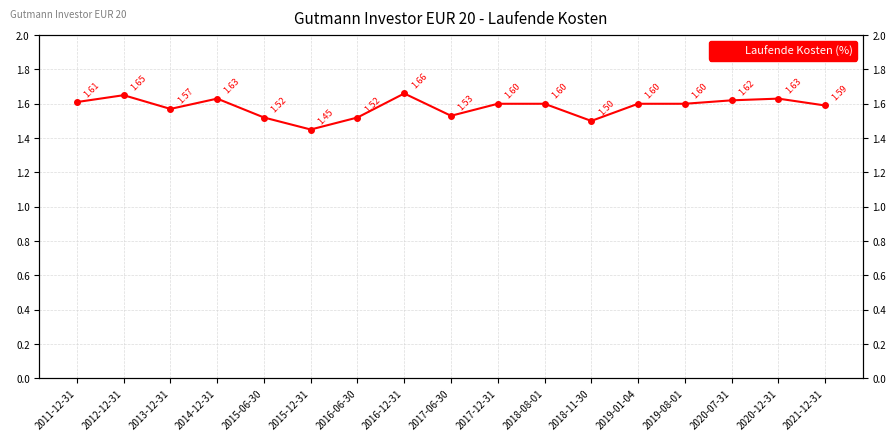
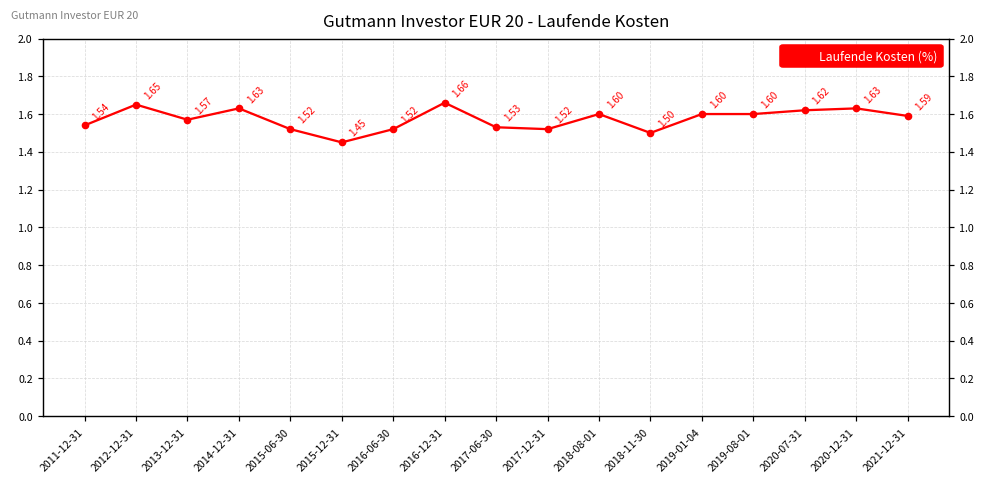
2011-12-31: 1.61 -> 1.54
2017-12-31: 1.60 -> 1.52
